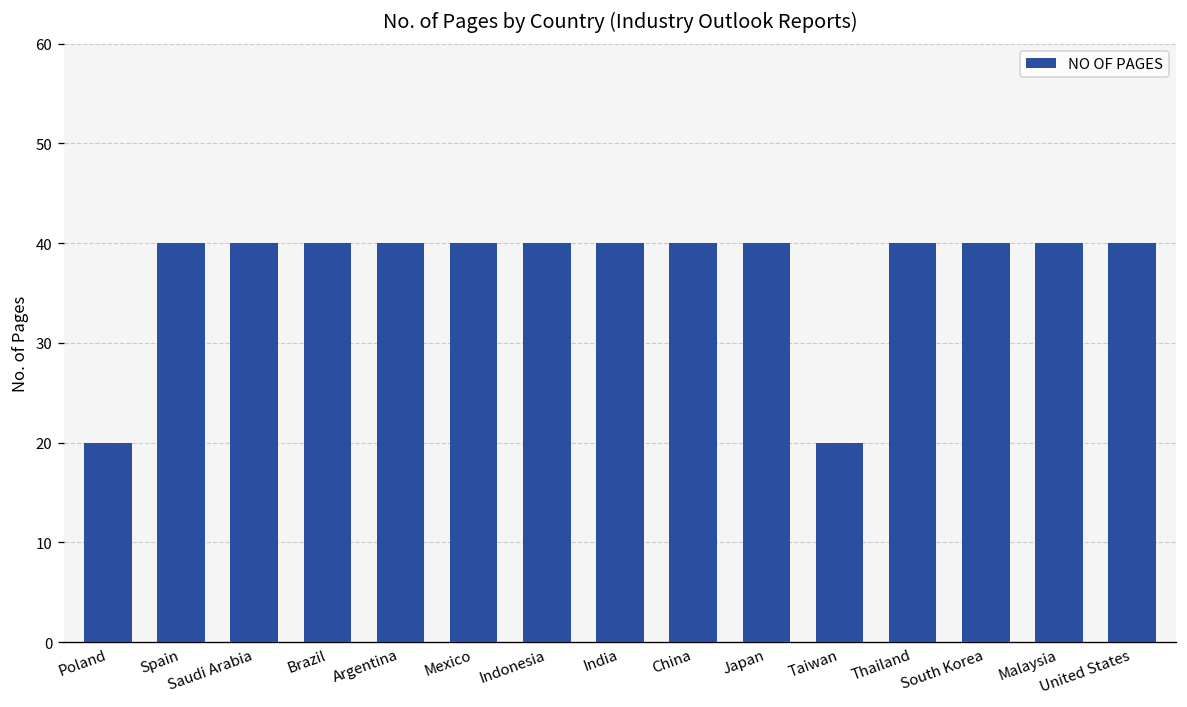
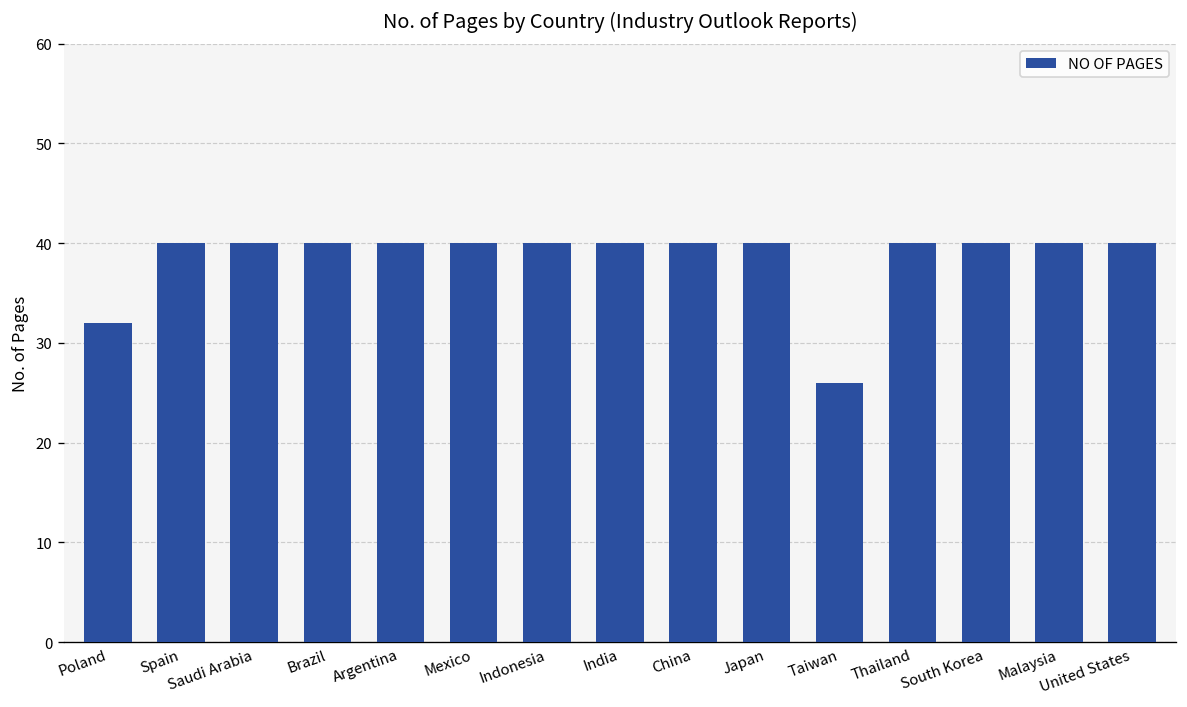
Poland: 20 -> 32
Taiwan: 20 -> 26
